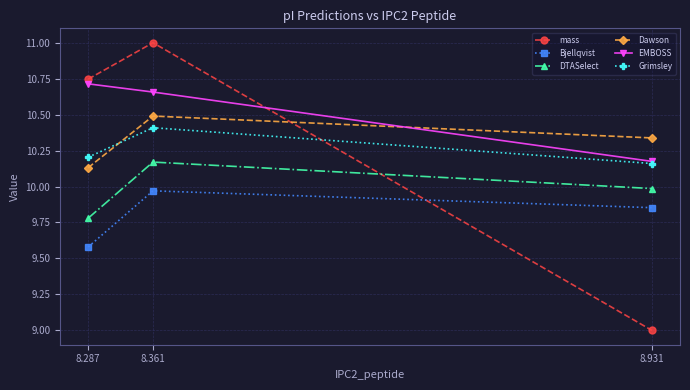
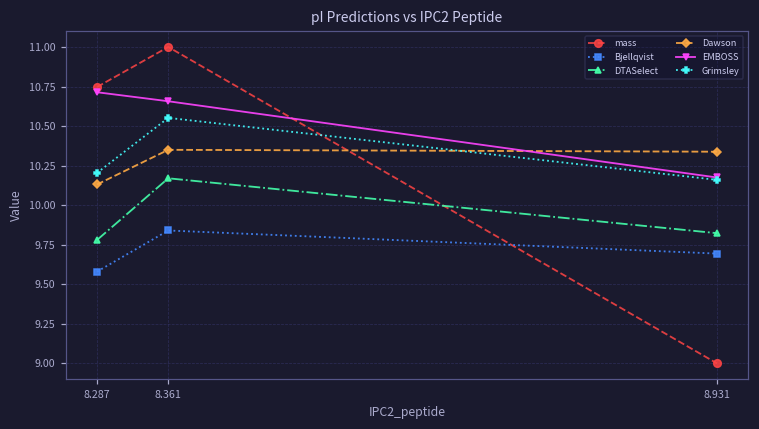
Bjellqvist, 8.361: 9.97 -> 9.84
Dawson, 8.361: 10.49 -> 10.35
Grimsley, 8.361: 10.41 -> 10.55
Bjellqvist, 8.931: 9.85 -> 9.69
DTASelect, 8.931: 9.99 -> 9.82
